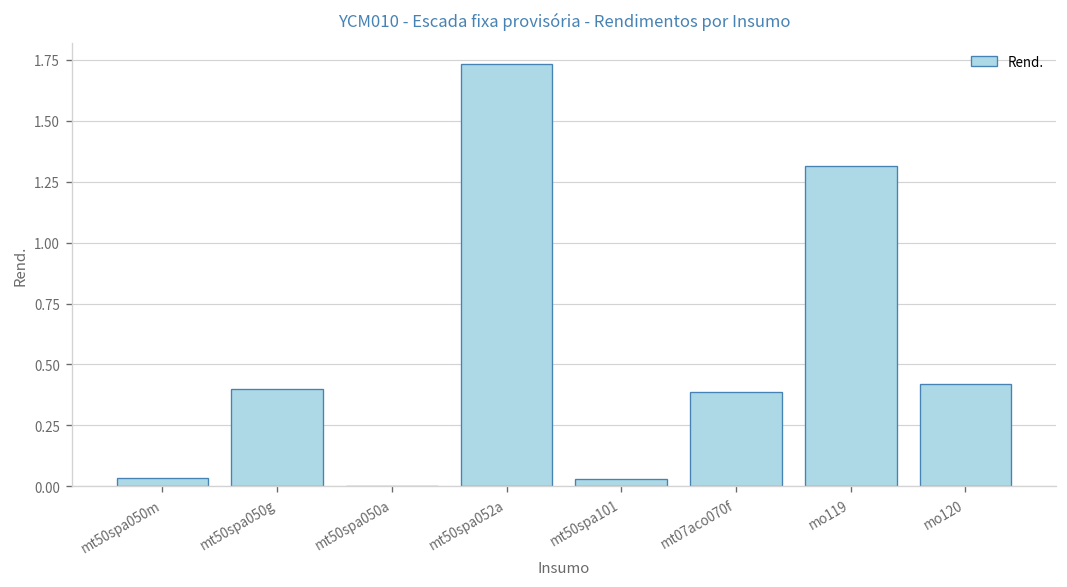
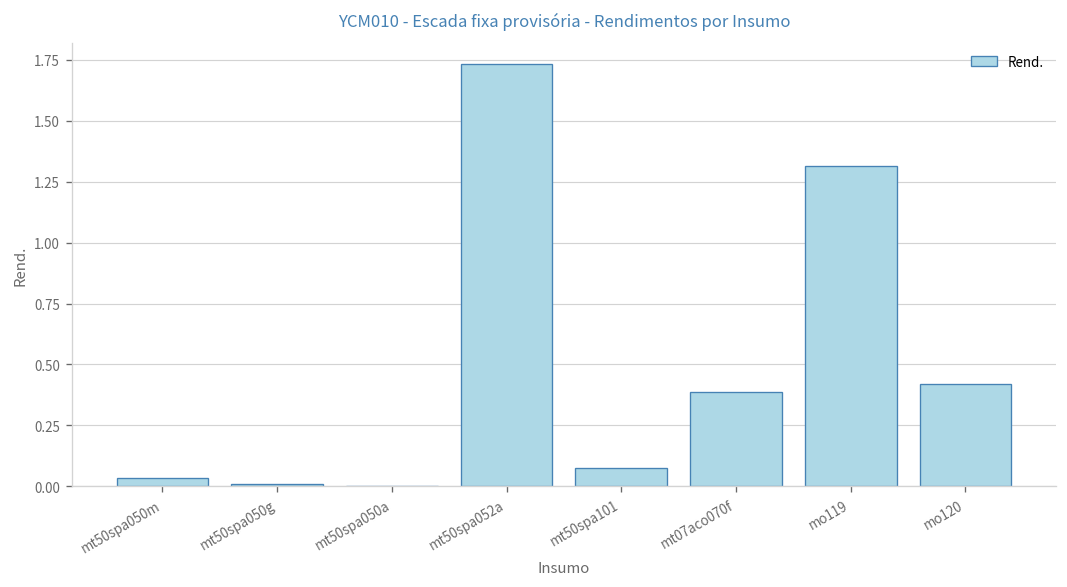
mt50spa050g: 0.40 -> 0.01
mt50spa101: 0.03 -> 0.08
